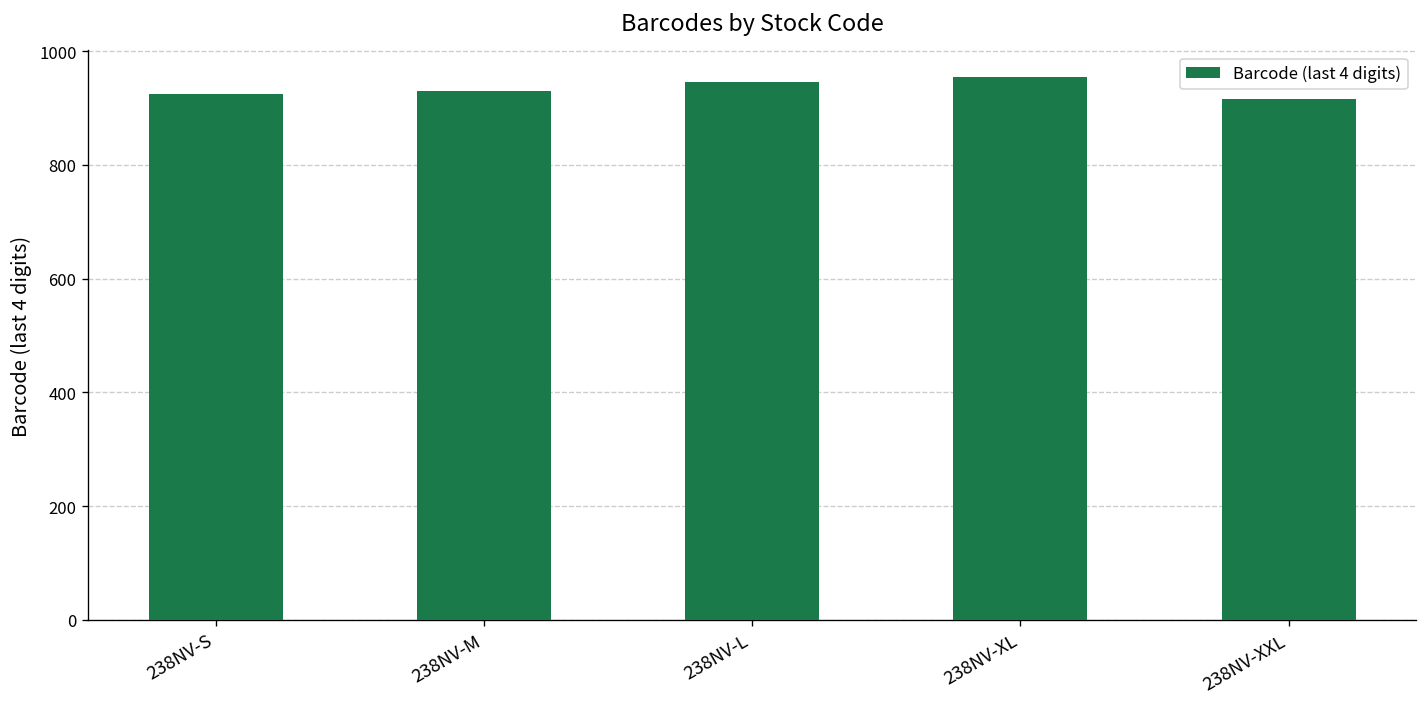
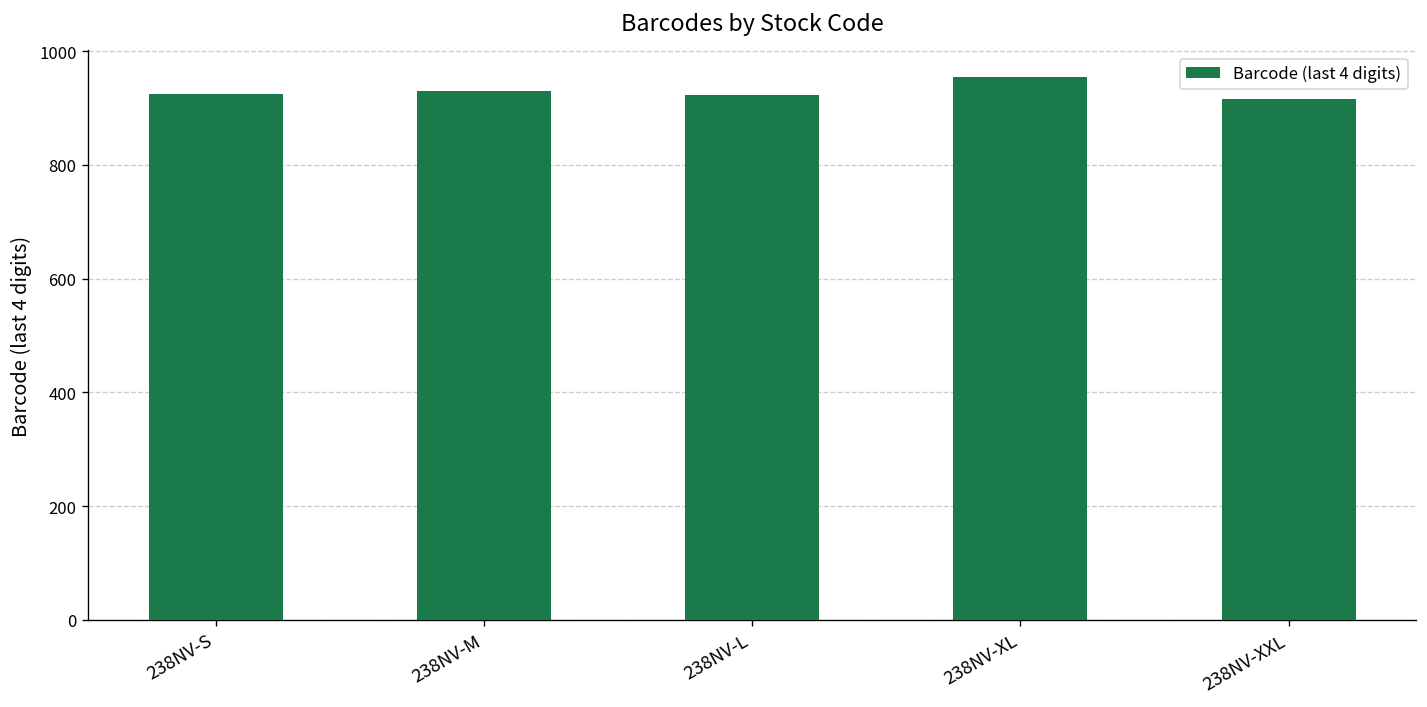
238NV-L: 950 -> 920
